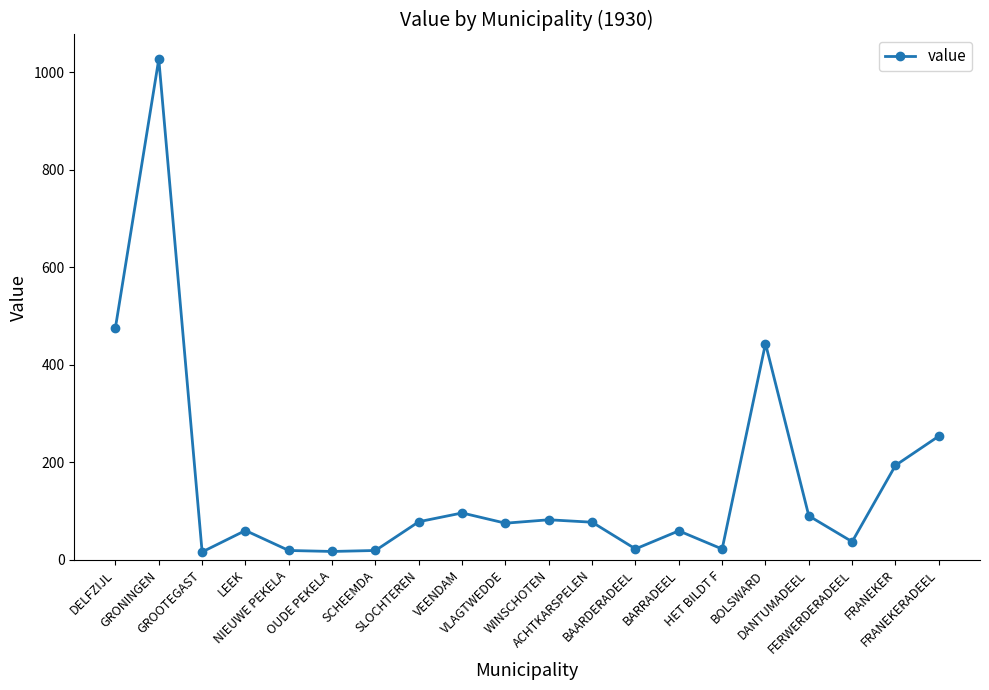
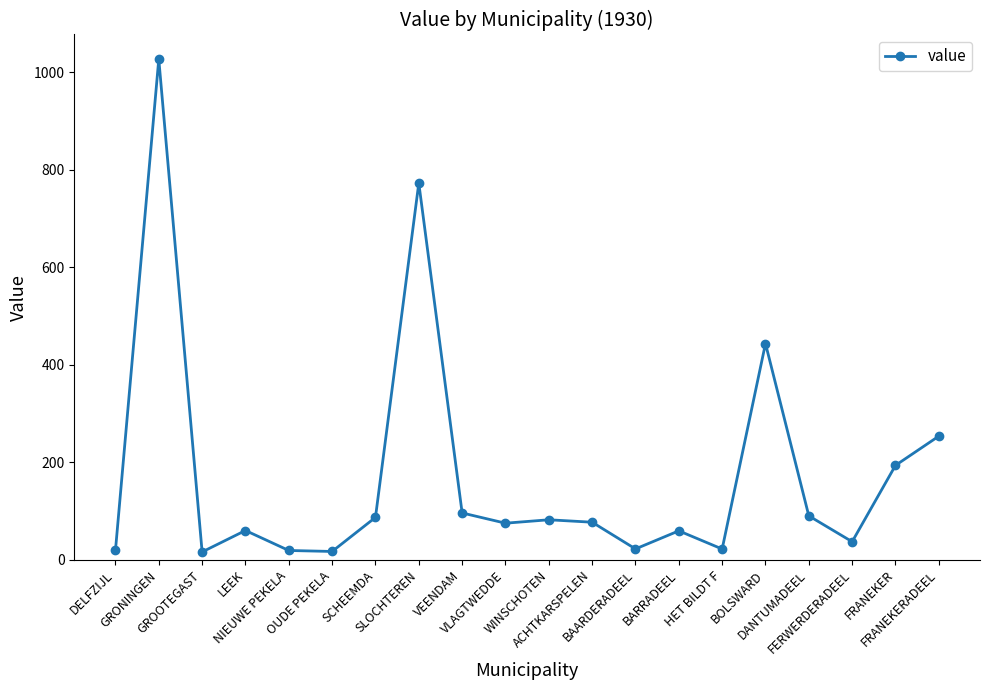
DELFZIJL: 480 -> 20
SCHEEMDA: 20 -> 90
SLOCHTEREN: 80 -> 770
